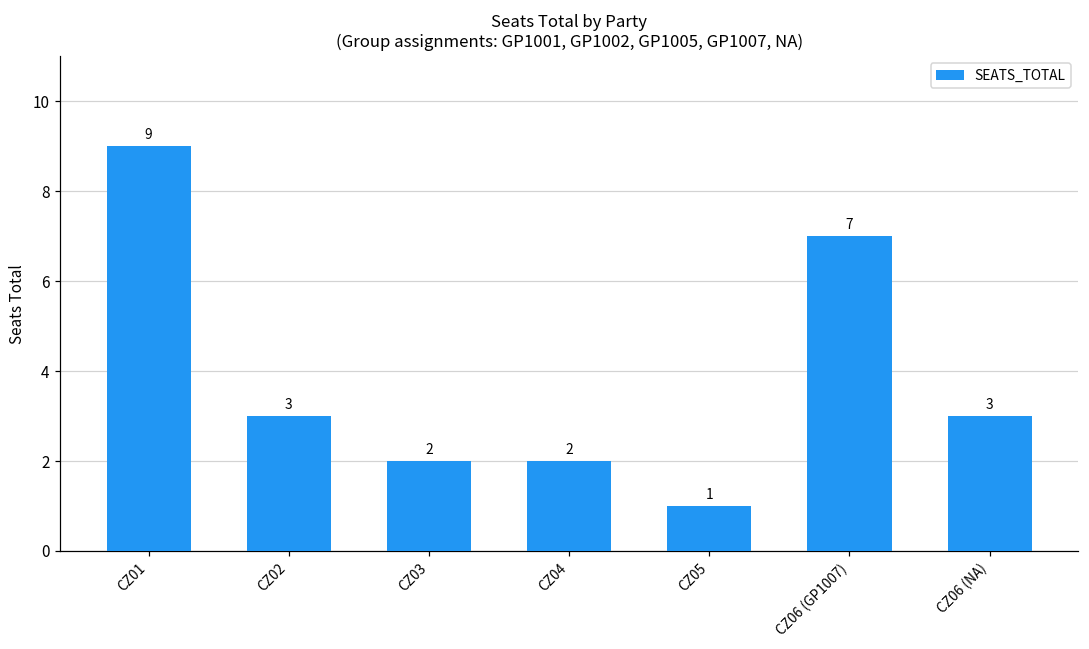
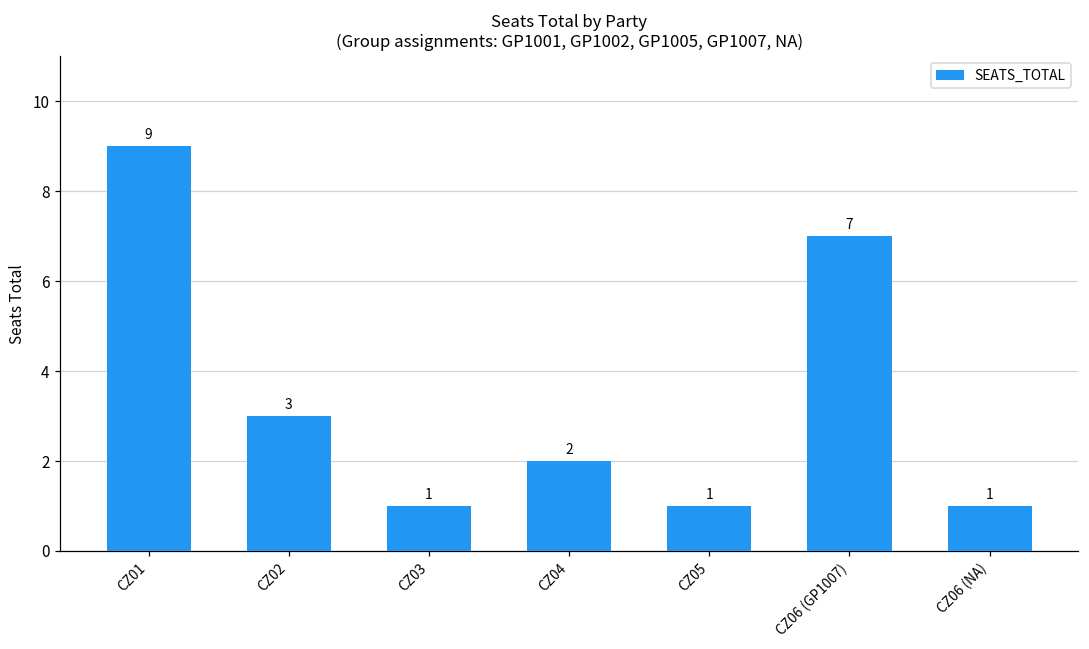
CZ03: 2 -> 1
CZ06 (NA): 3 -> 1
